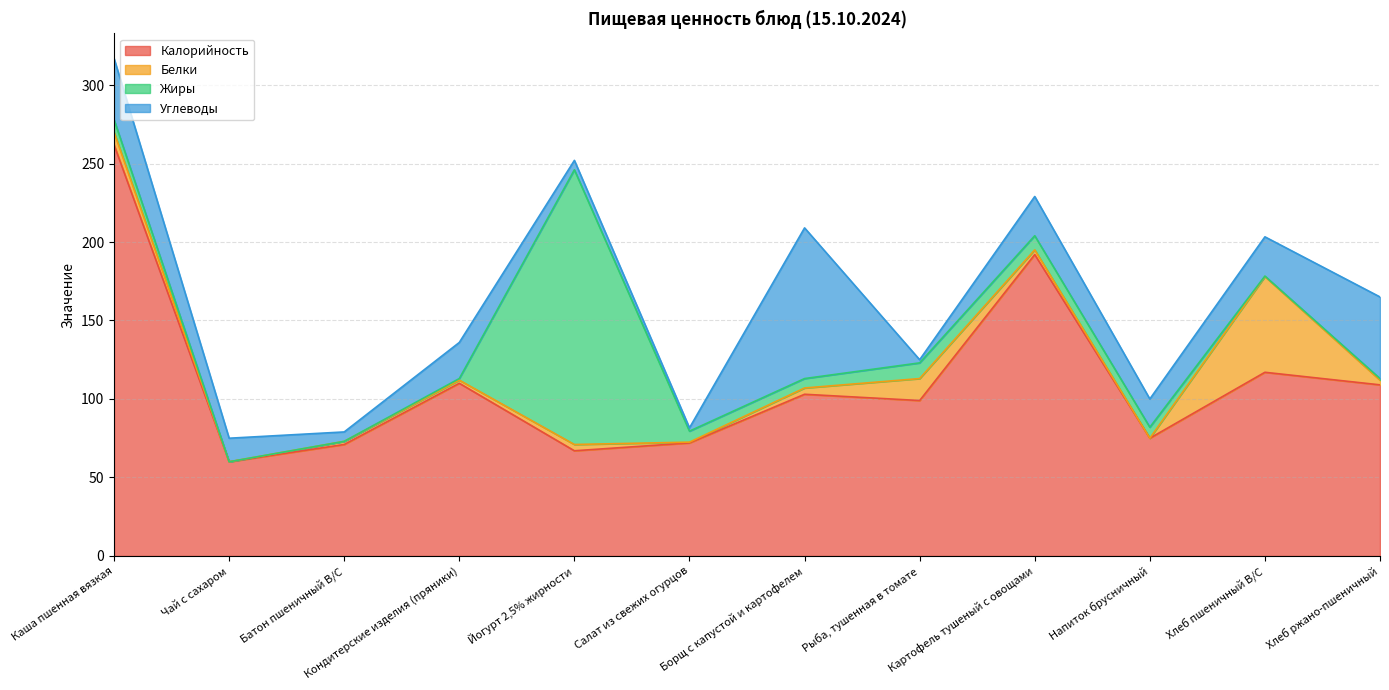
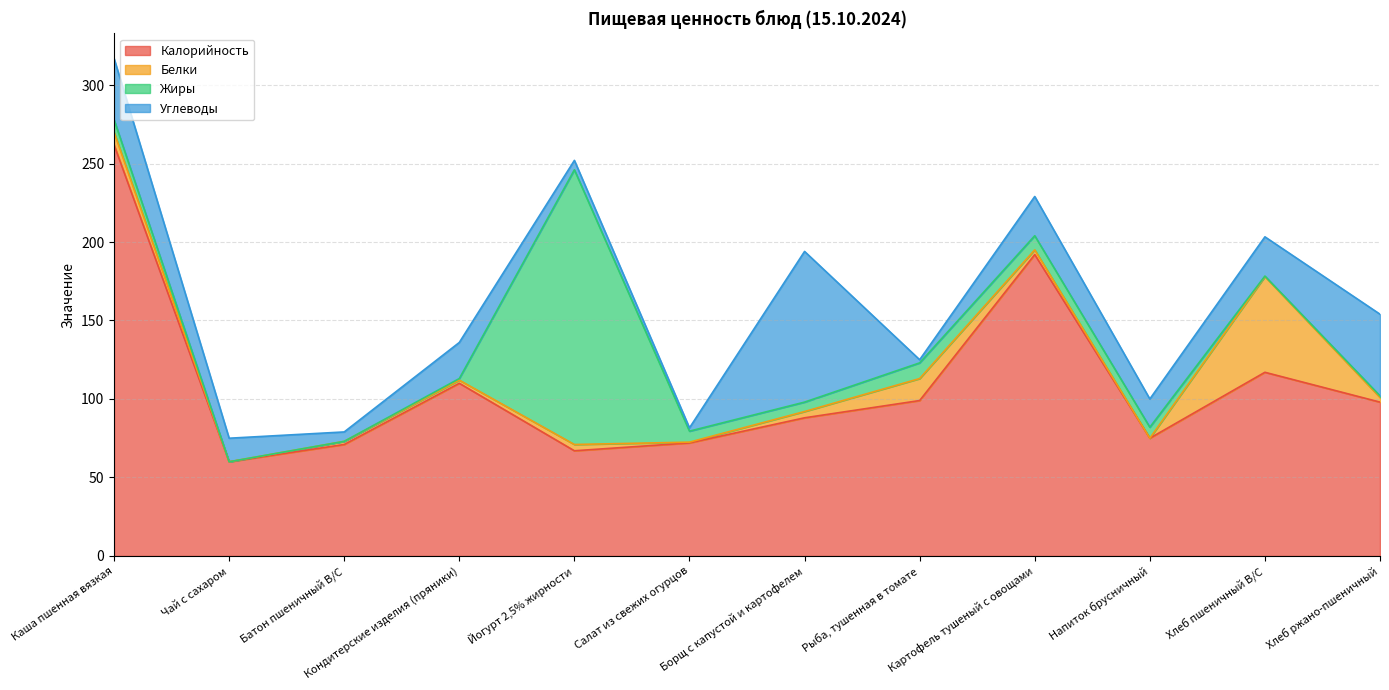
Калорийность, Борщ с капустой и картофелем: 103 -> 88
Калорийность, Хлеб ржано-пшеничный: 109 -> 98
